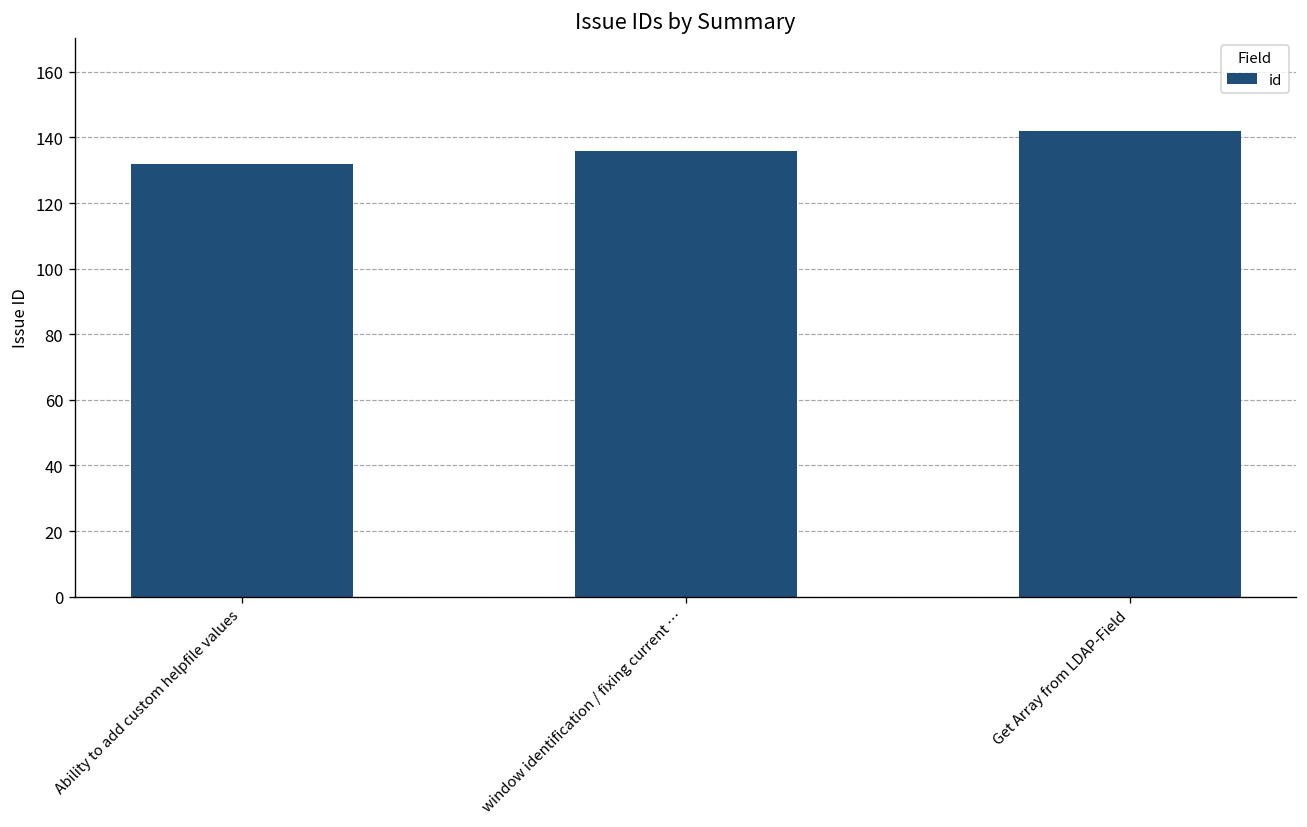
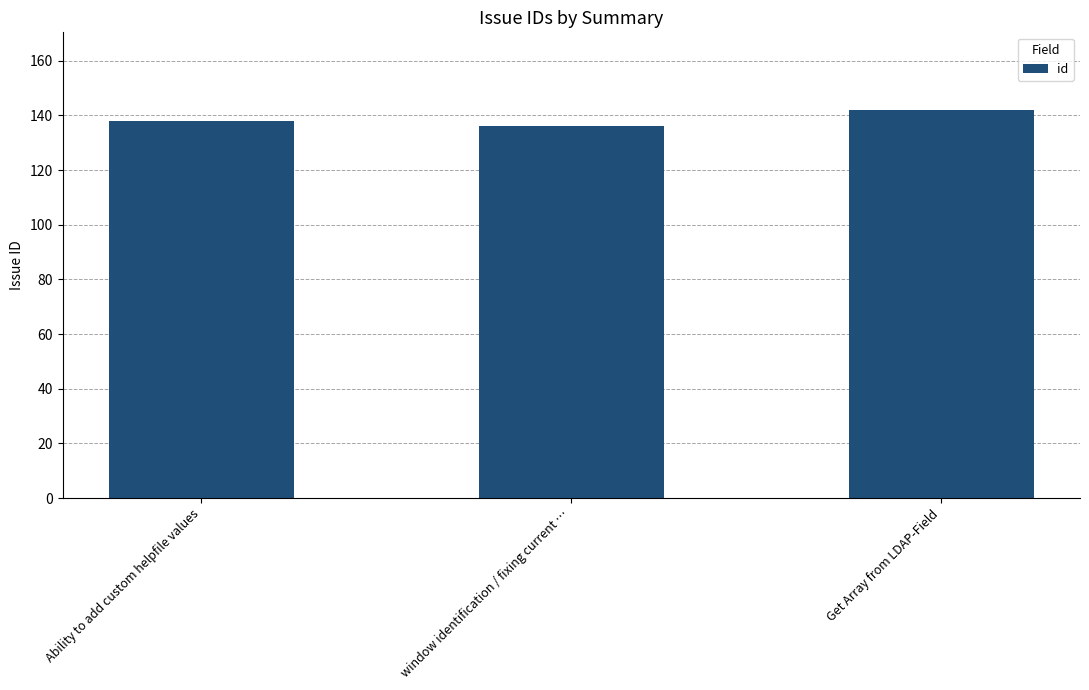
Ability to add custom helpfile values: 132 -> 138
